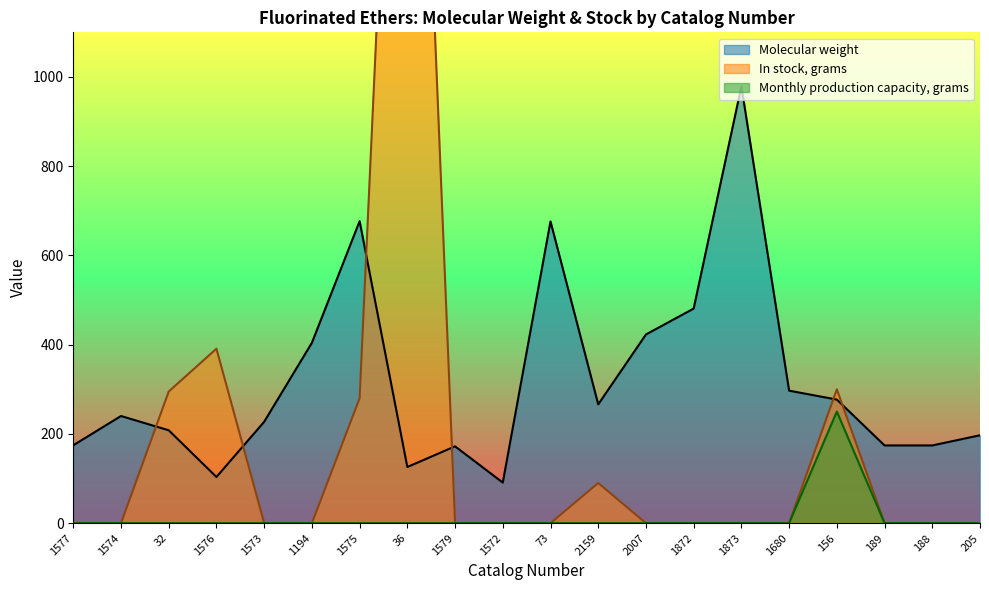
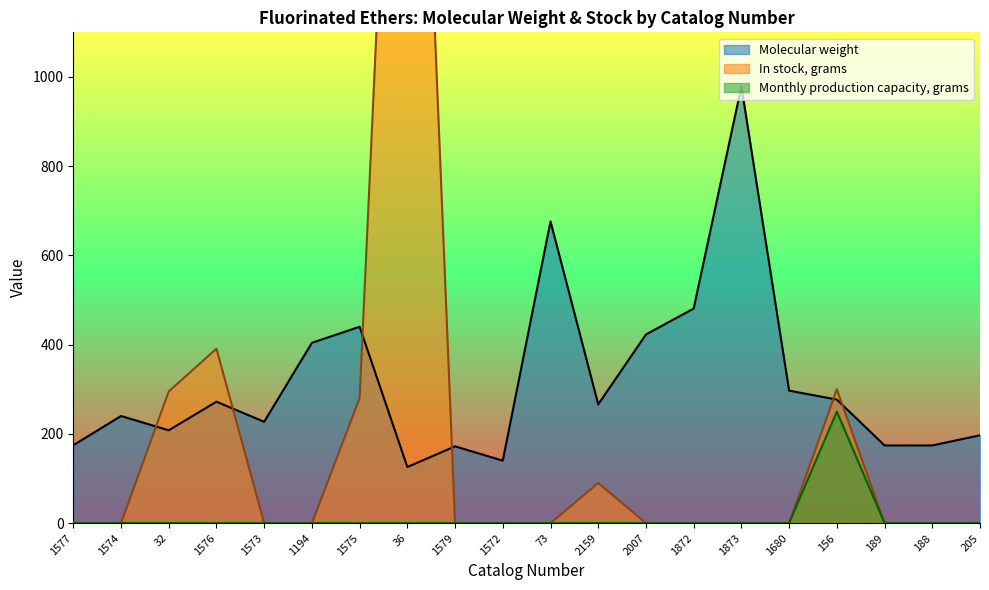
Molecular weight, 1576: 100 -> 270
Molecular weight, 1575: 680 -> 440
Molecular weight, 1572: 90 -> 140
